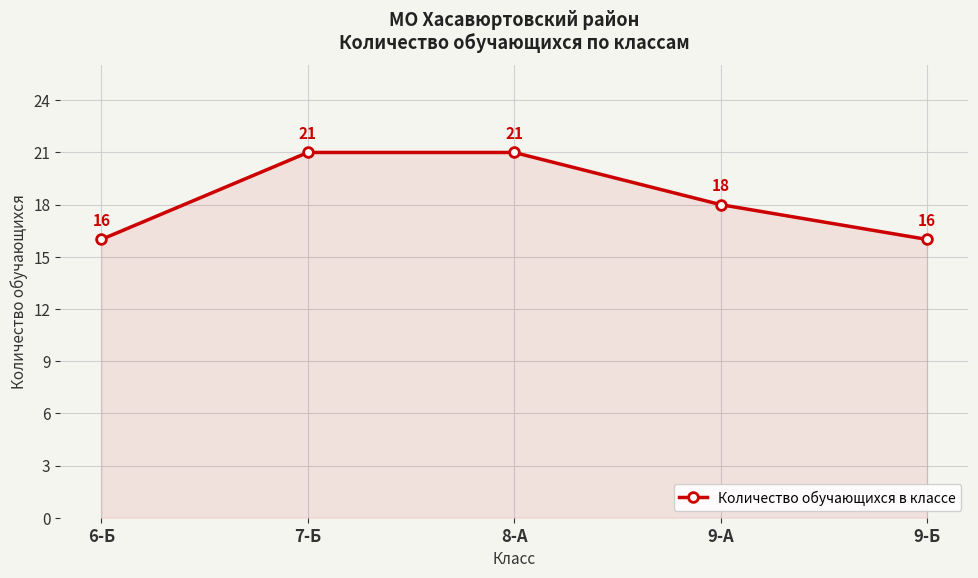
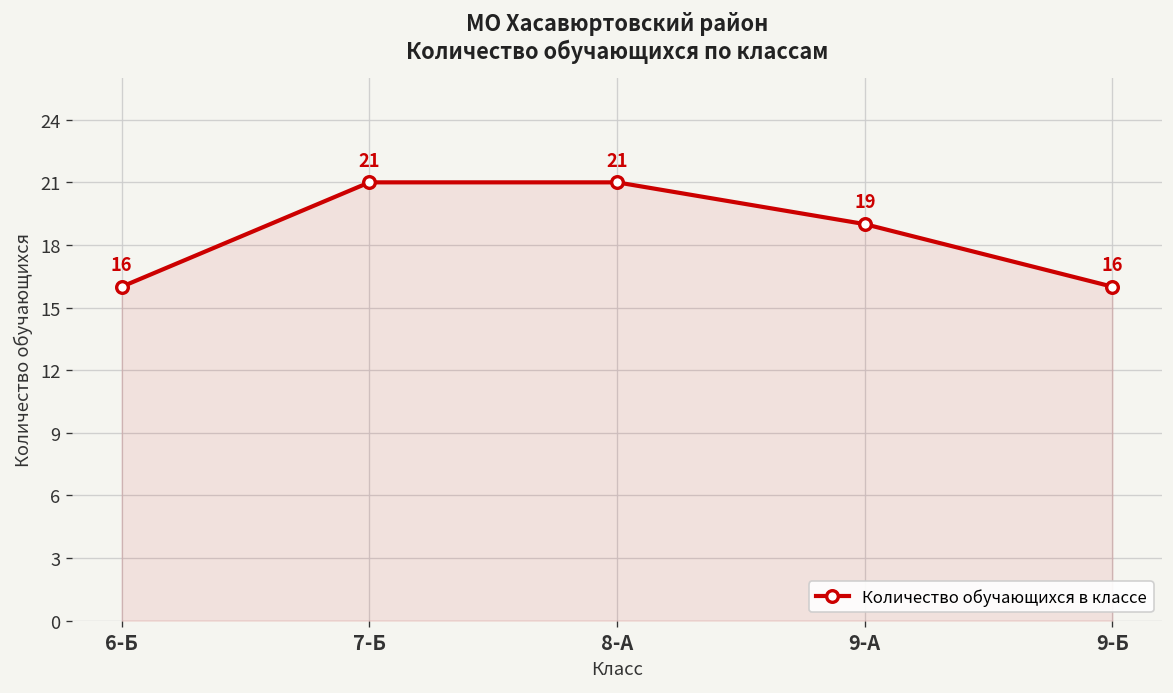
9-А: 18 -> 19
